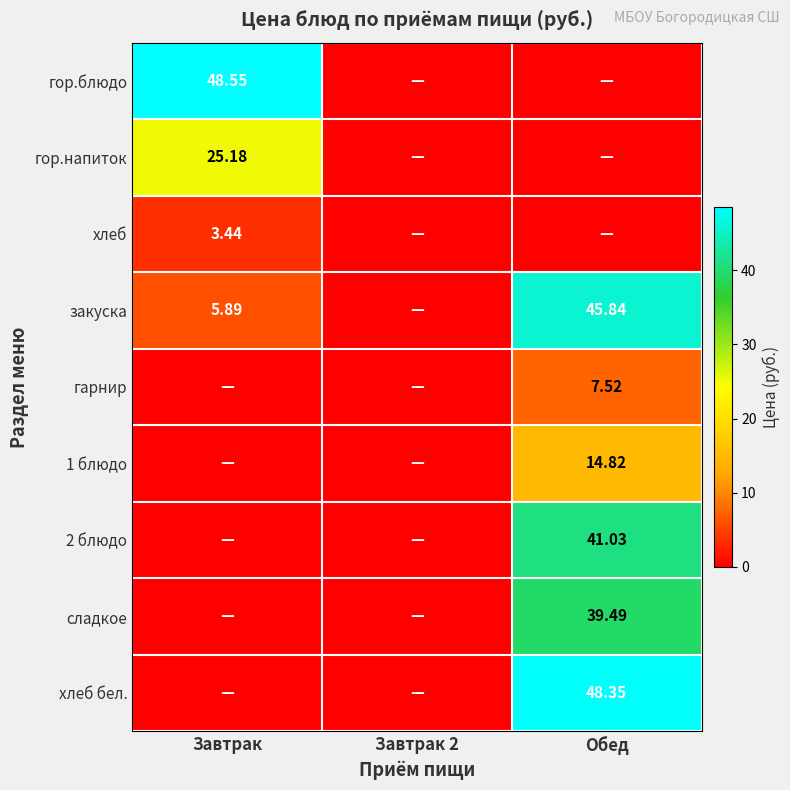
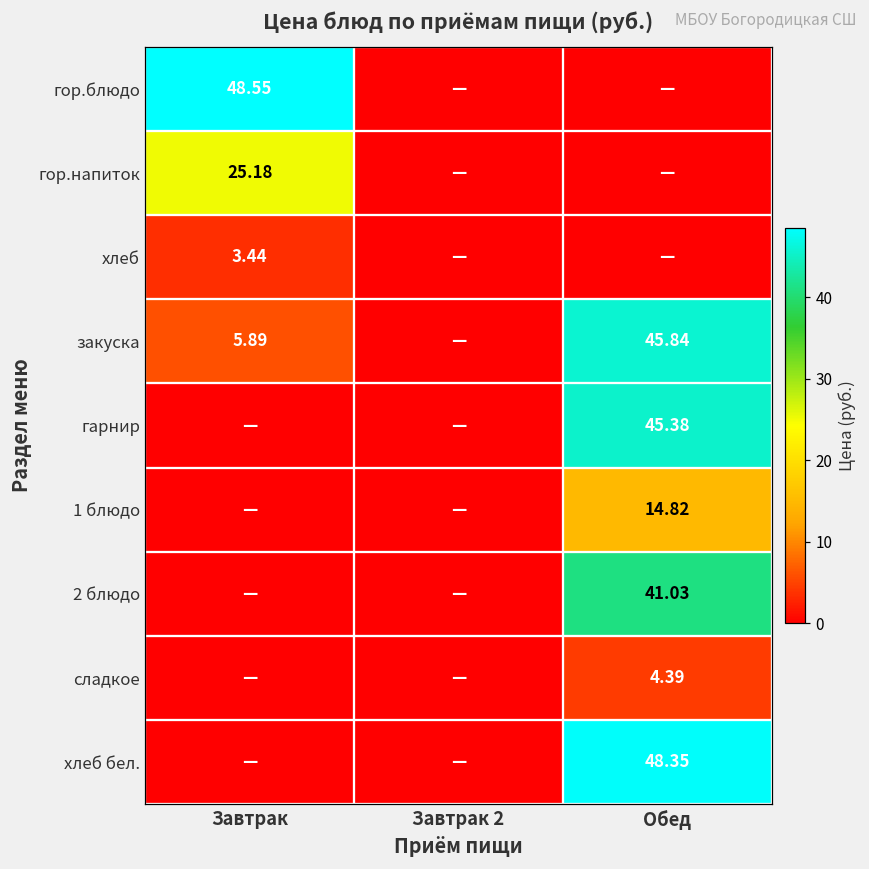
гарнир, Обед: 7.52 -> 45.38
сладкое, Обед: 39.49 -> 4.39
